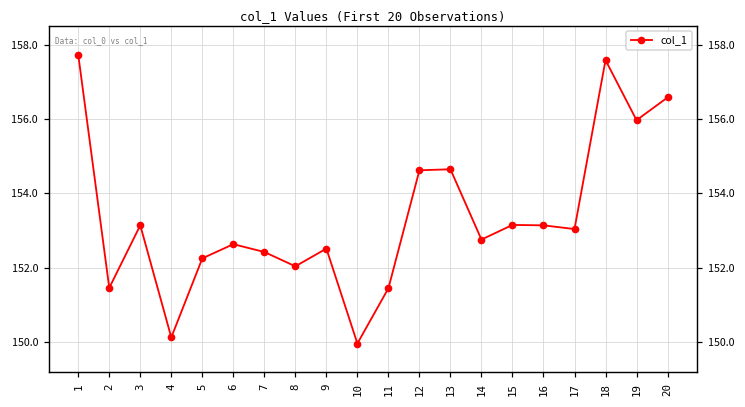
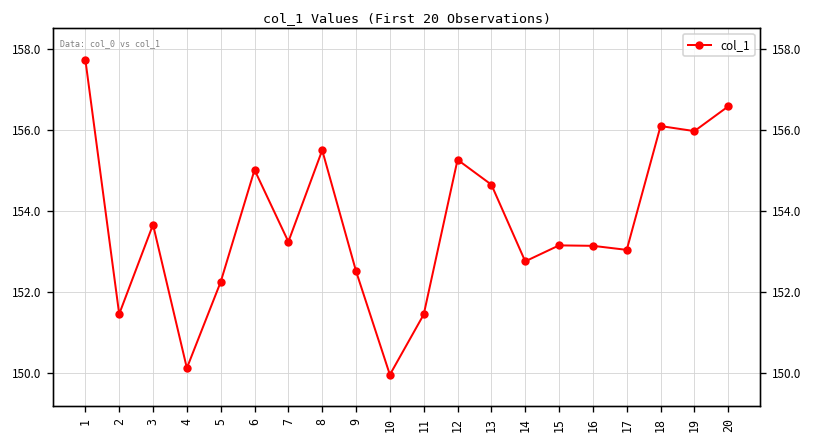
3: 153.1 -> 153.7
6: 152.6 -> 155.0
7: 152.4 -> 153.2
8: 152.0 -> 155.5
12: 154.6 -> 155.3
18: 157.6 -> 156.1
